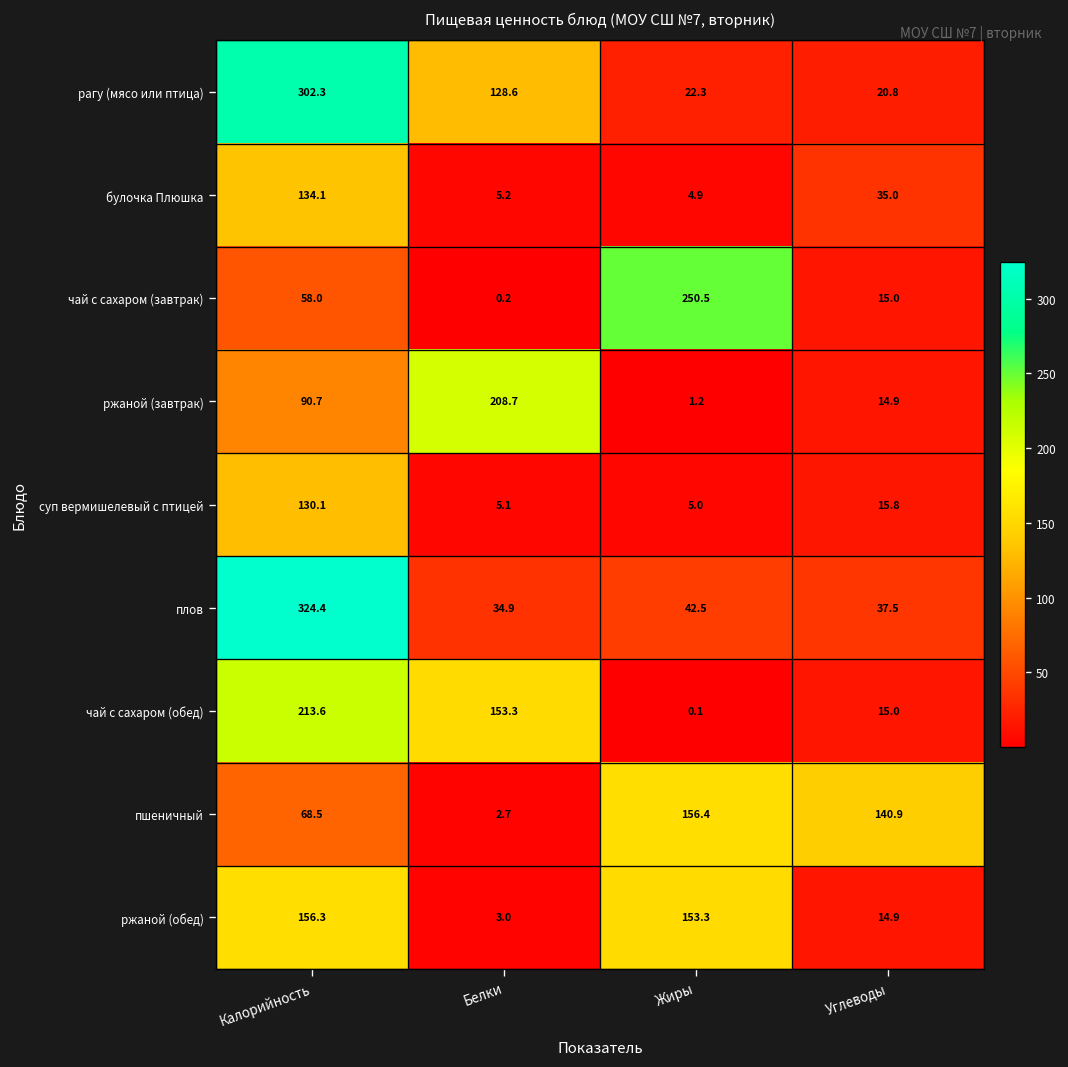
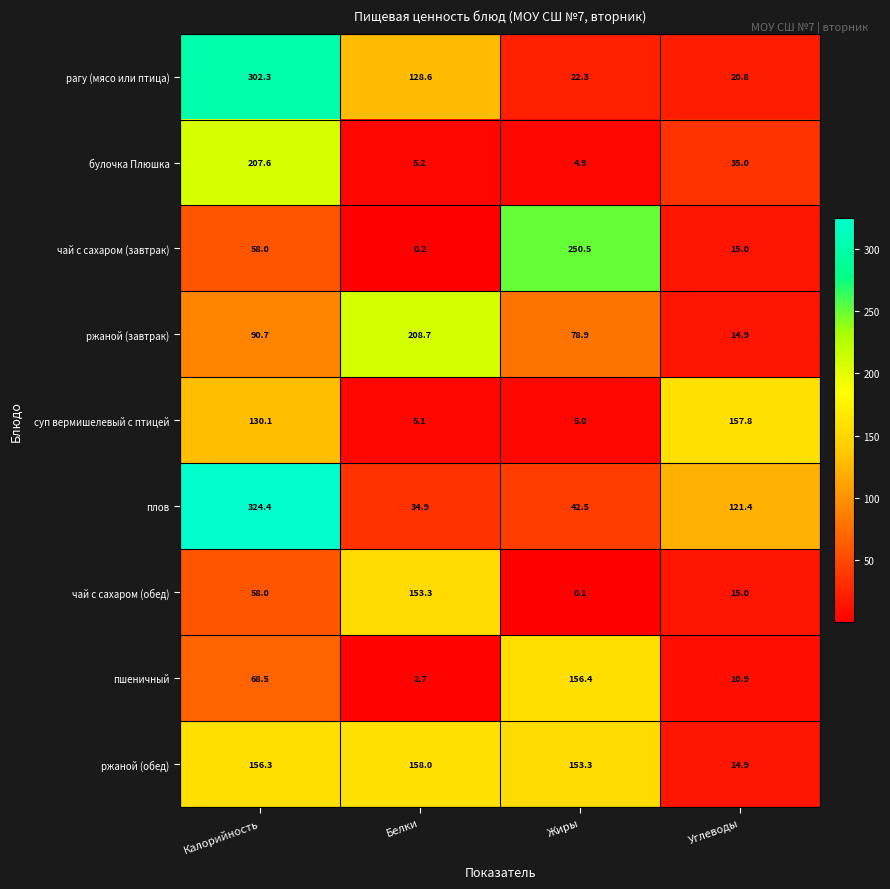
булочка Плюшка, Калорийность: 134.1 -> 207.6
ржаной (завтрак), Жиры: 1.2 -> 78.9
суп вермишелевый с птицей, Углеводы: 15.8 -> 157.8
плов, Углеводы: 37.5 -> 121.4
чай с сахаром (обед), Калорийность: 213.6 -> 58.0
пшеничный, Углеводы: 140.9 -> 10.9
ржаной (обед), Белки: 3.0 -> 158.0
